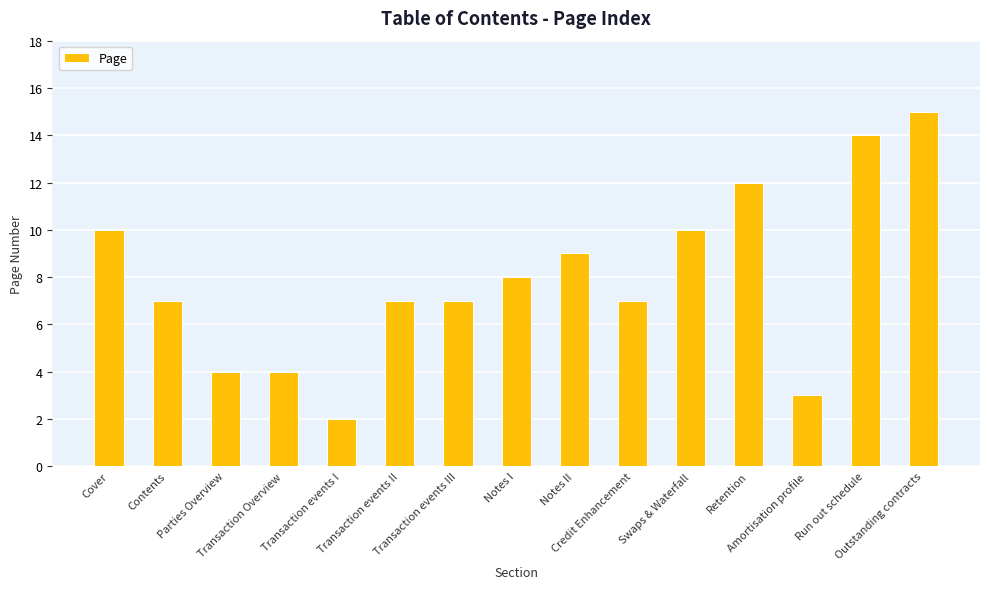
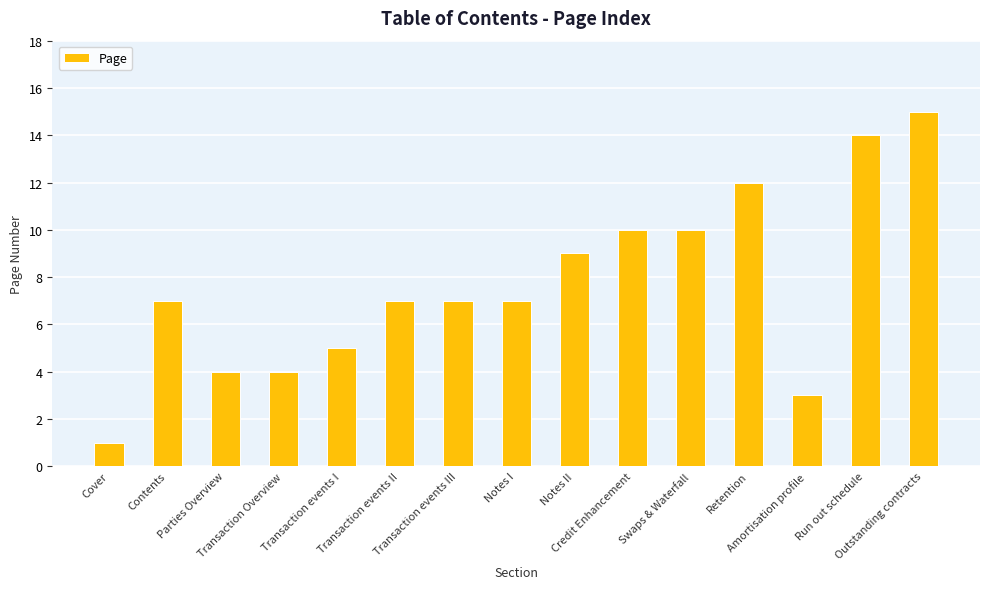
Cover: 10 -> 1
Transaction events I: 2 -> 5
Notes I: 8 -> 7
Credit Enhancement: 7 -> 10
